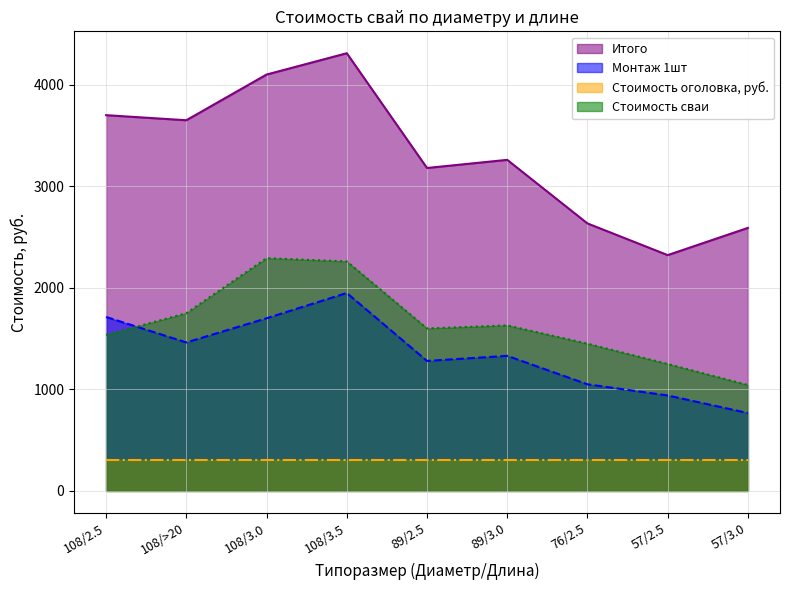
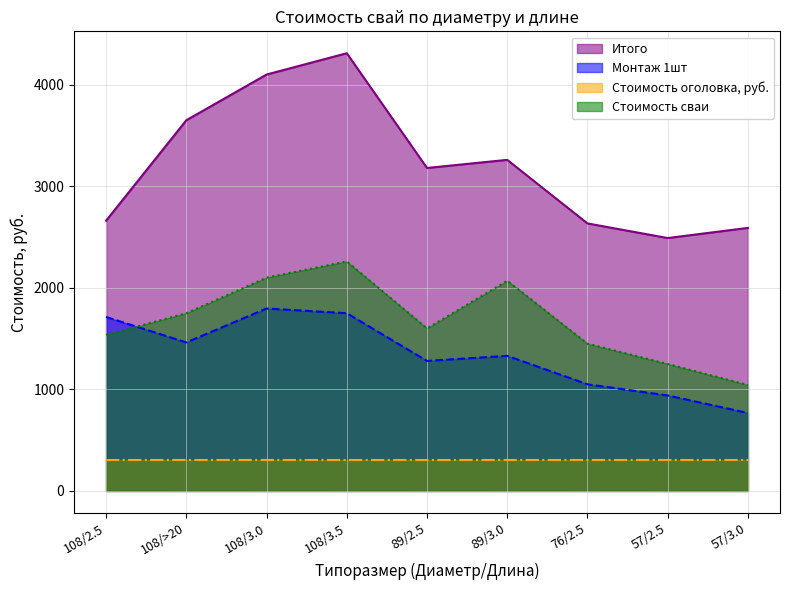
Итого, 108/2.5: 3700 -> 2660
Монтаж 1шт, 108/3.0: 1700 -> 1800
Стоимость сваи, 108/3.0: 2290 -> 2100
Монтаж 1шт, 108/3.5: 1950 -> 1750
Стоимость сваи, 89/3.0: 1630 -> 2070
Итого, 57/2.5: 2320 -> 2490
